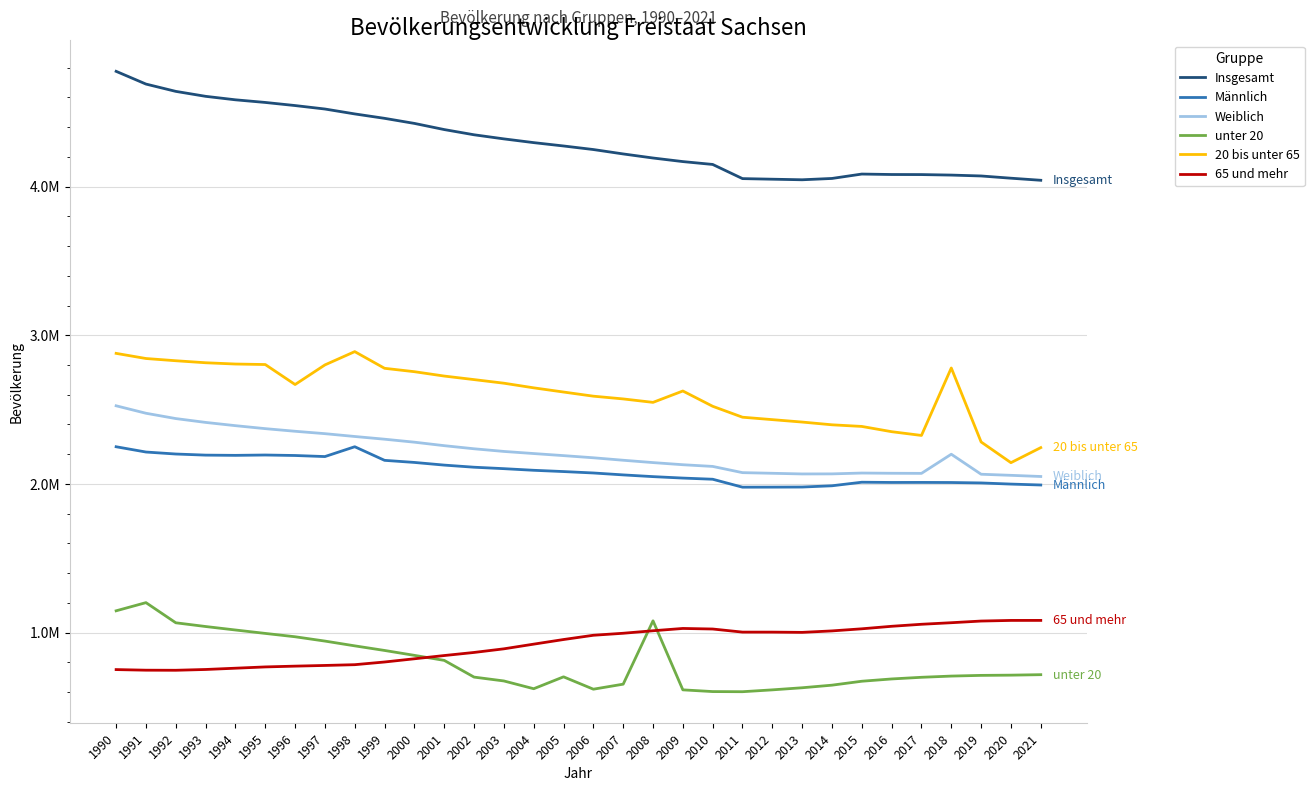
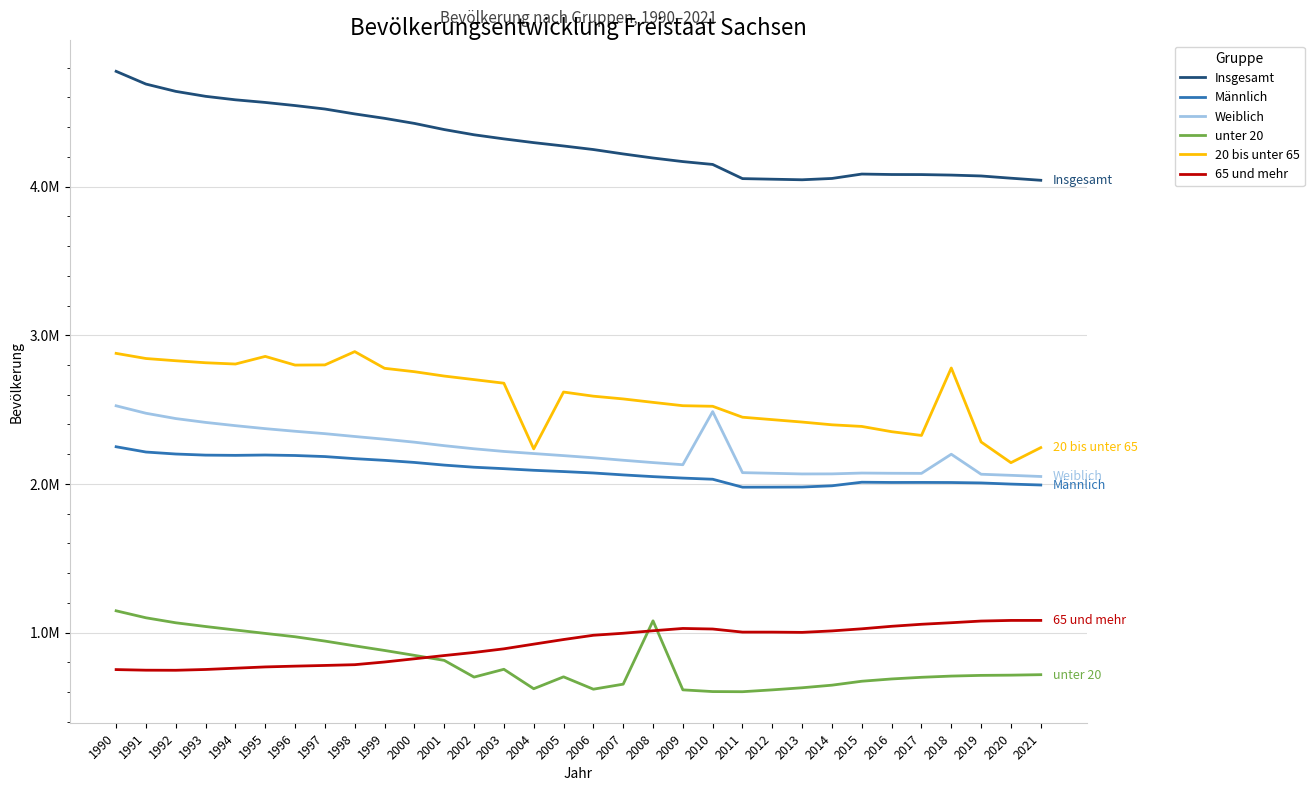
unter 20, 1991: 1200000 -> 1100000
20 bis unter 65, 1995: 2800000 -> 2860000
20 bis unter 65, 1996: 2670000 -> 2800000
Männlich, 1998: 2250000 -> 2170000
unter 20, 2003: 670000 -> 750000
20 bis unter 65, 2004: 2650000 -> 2240000
20 bis unter 65, 2009: 2630000 -> 2530000
Weiblich, 2010: 2120000 -> 2490000
